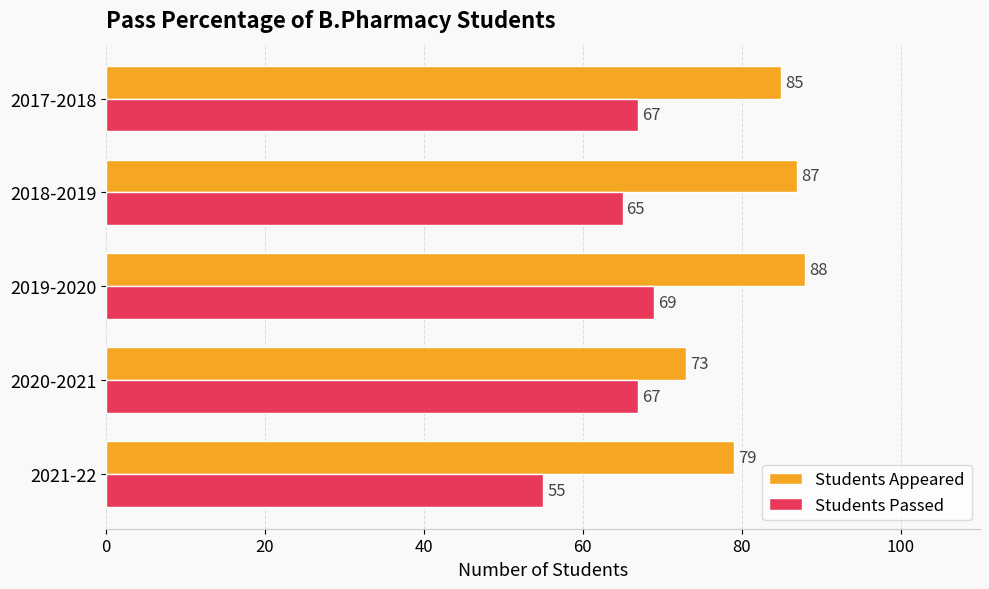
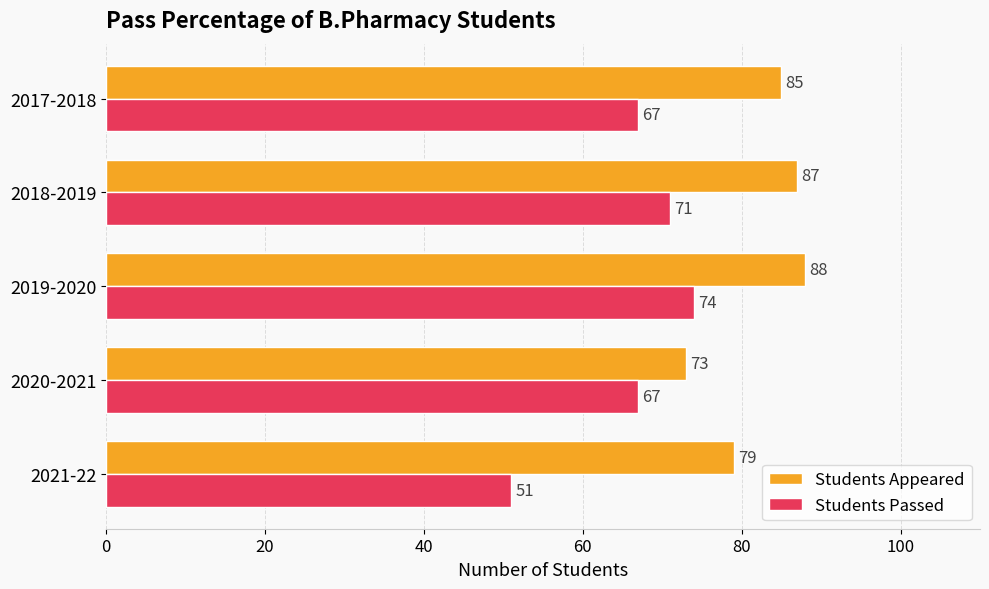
Students Passed, 2018-2019: 65 -> 71
Students Passed, 2019-2020: 69 -> 74
Students Passed, 2021-22: 55 -> 51
